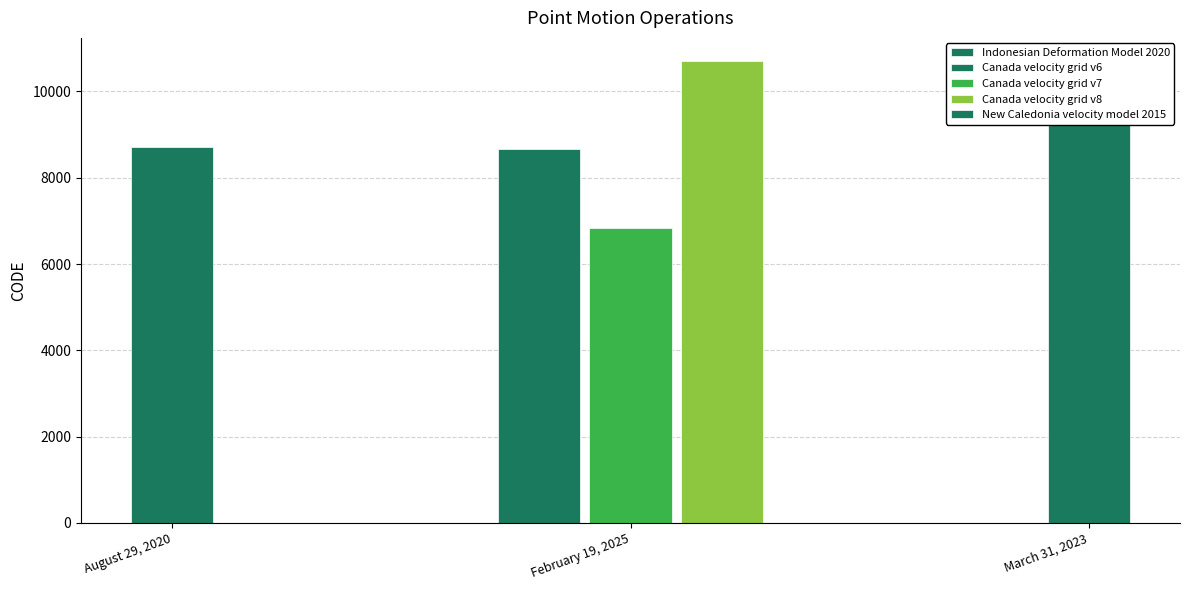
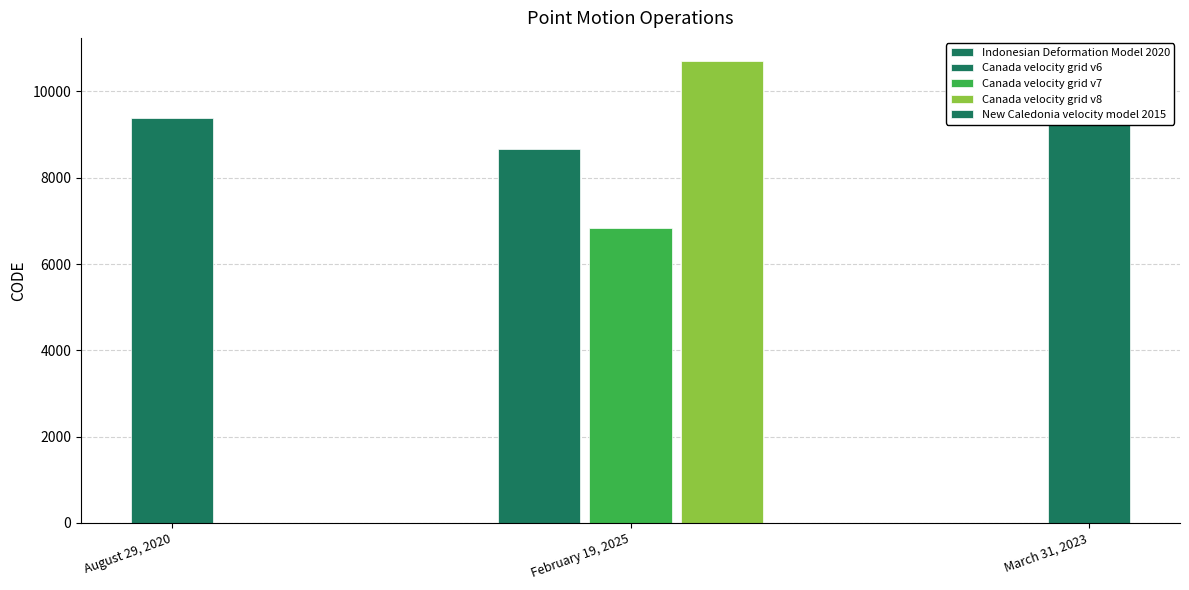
August 29, 2020: 8700 -> 9400
